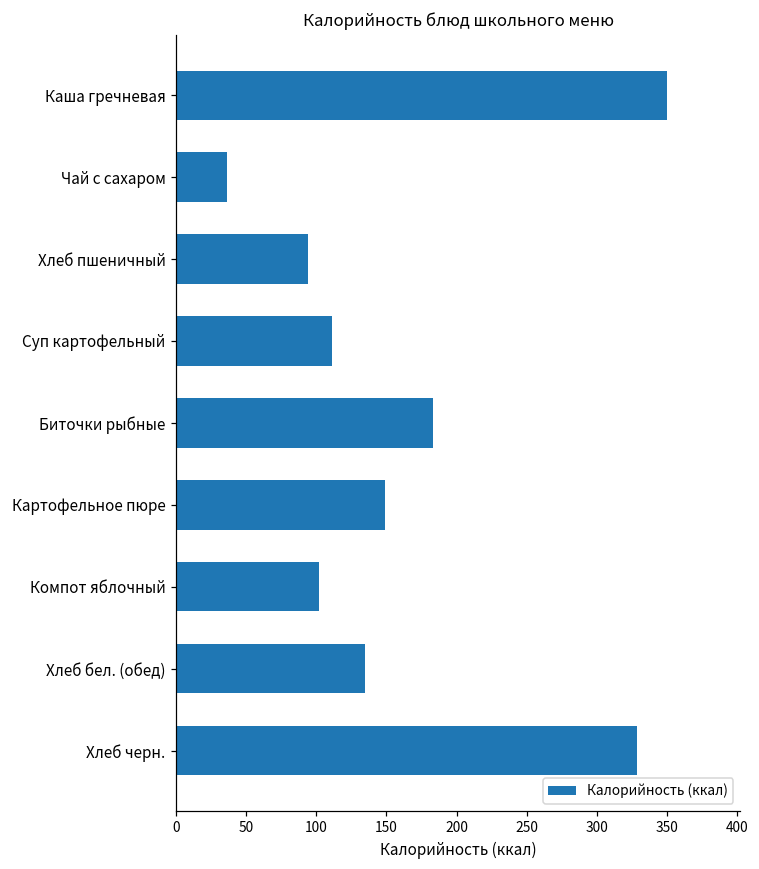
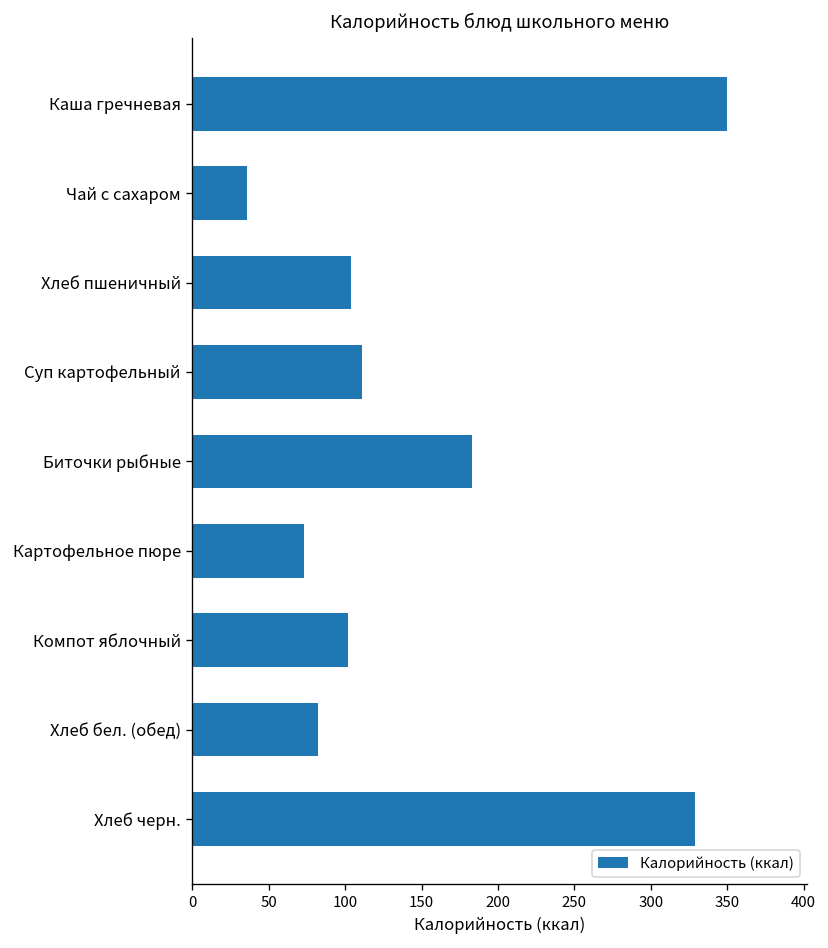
Хлеб пшеничный: 94 -> 104
Картофельное пюре: 149 -> 73
Хлеб бел. (обед): 135 -> 82
